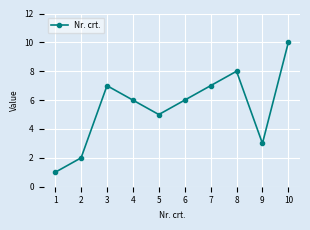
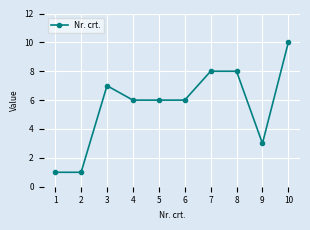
2: 2 -> 1
5: 5 -> 6
7: 7 -> 8
